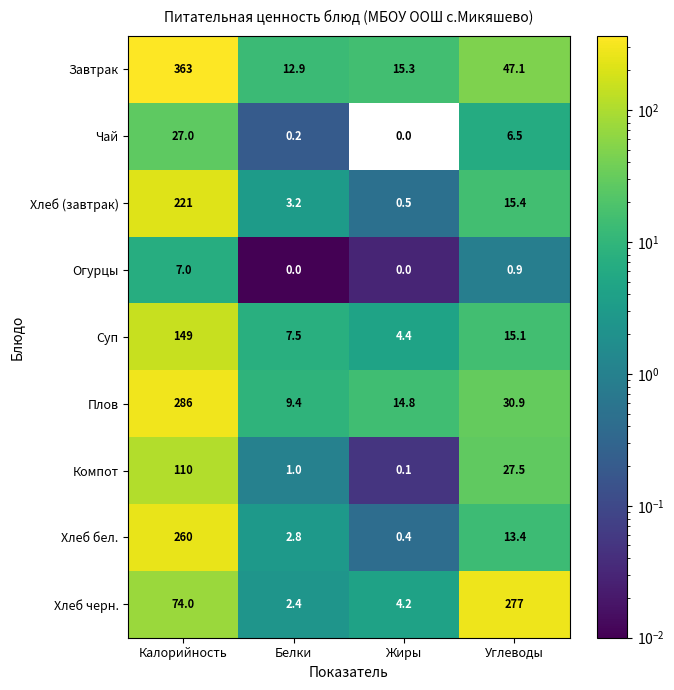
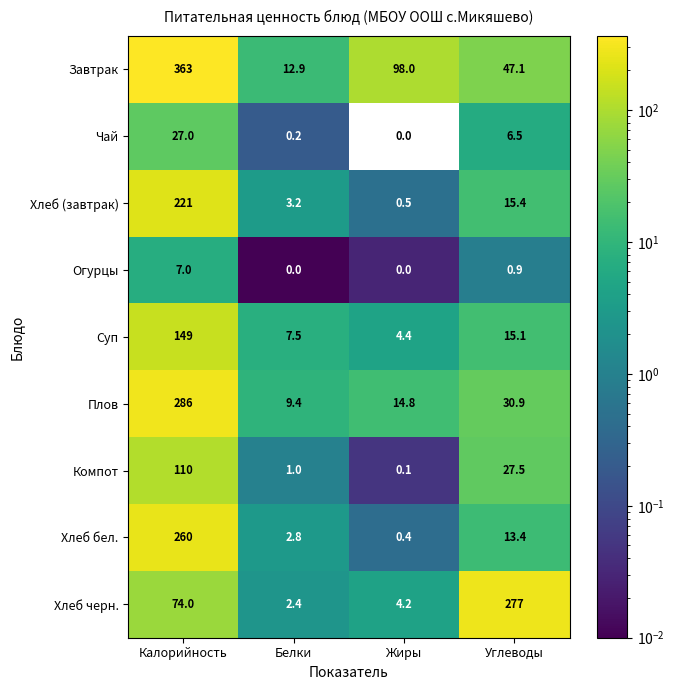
Завтрак, Жиры: 15.3 -> 98.0
